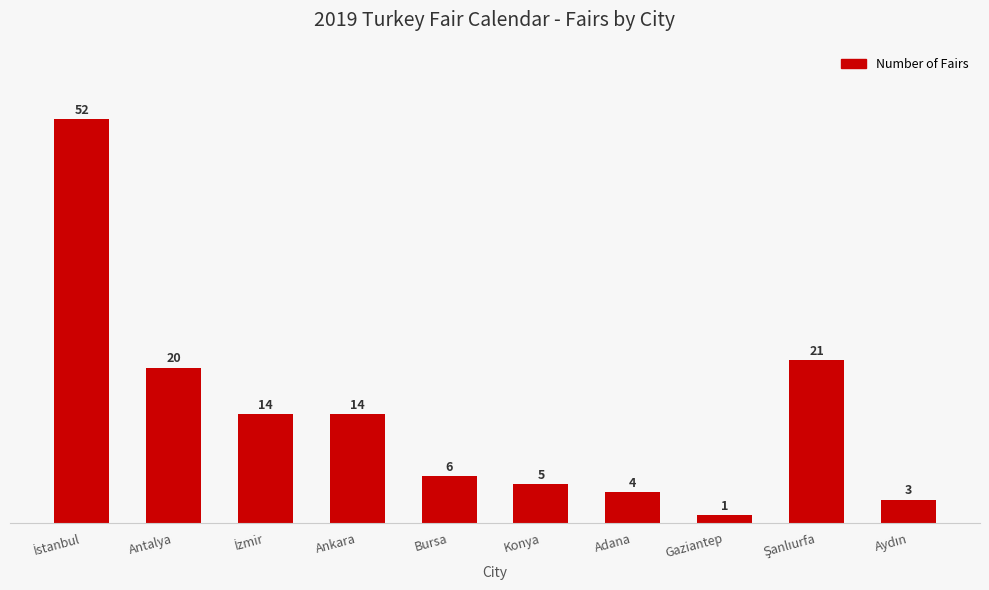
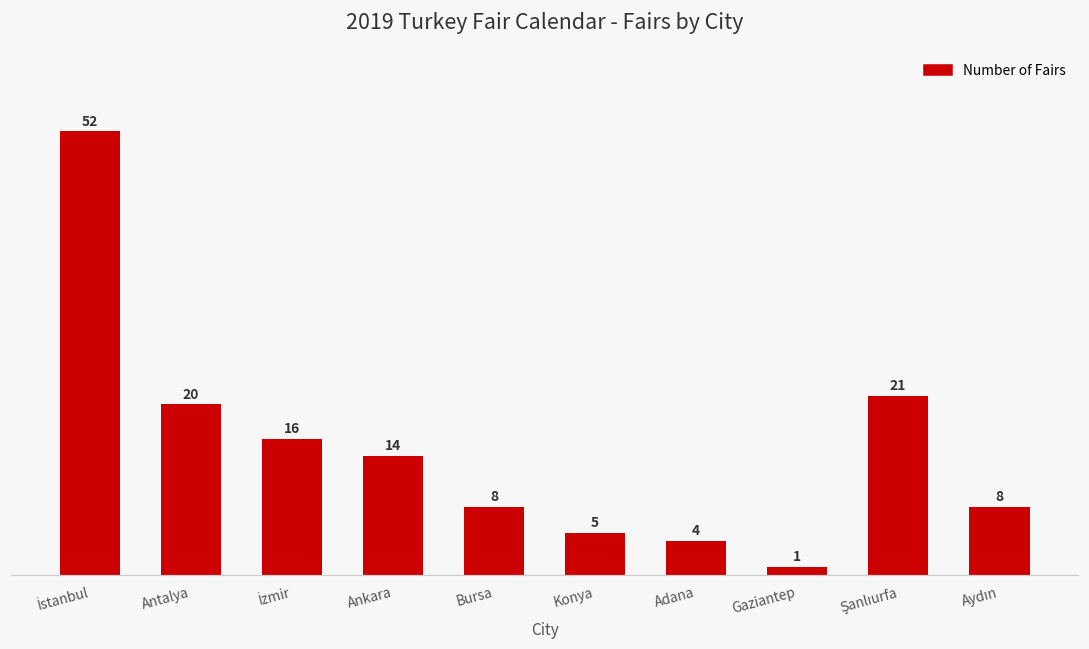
İzmir: 14 -> 16
Bursa: 6 -> 8
Aydın: 3 -> 8
